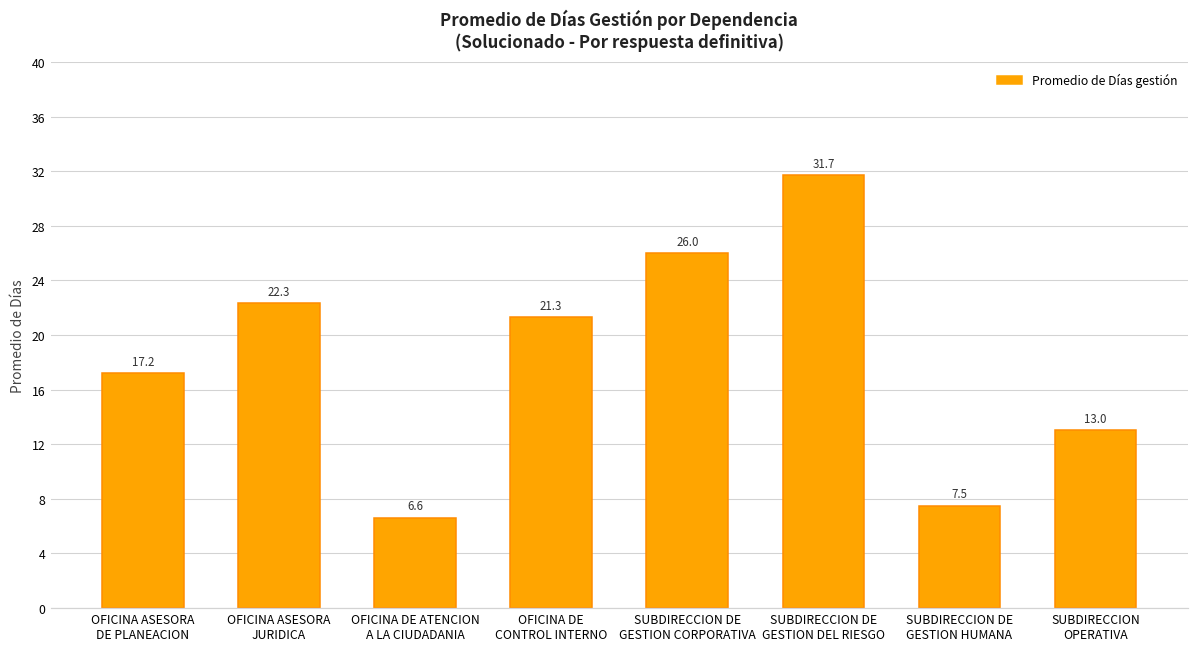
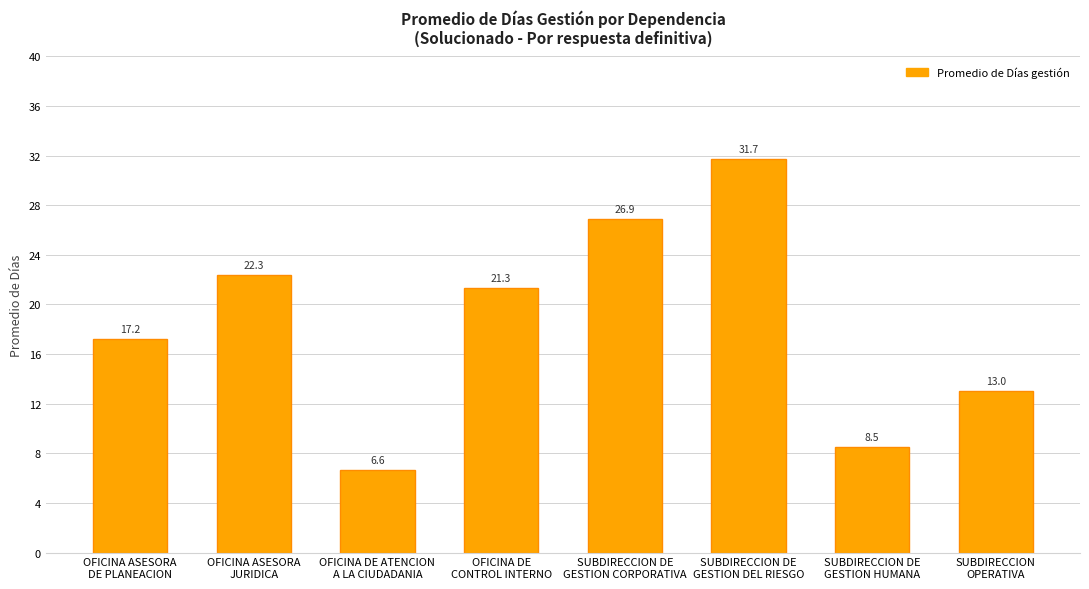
SUBDIRECCION DE GESTION CORPORATIVA: 26.0 -> 26.9
SUBDIRECCION DE GESTION HUMANA: 7.5 -> 8.5
